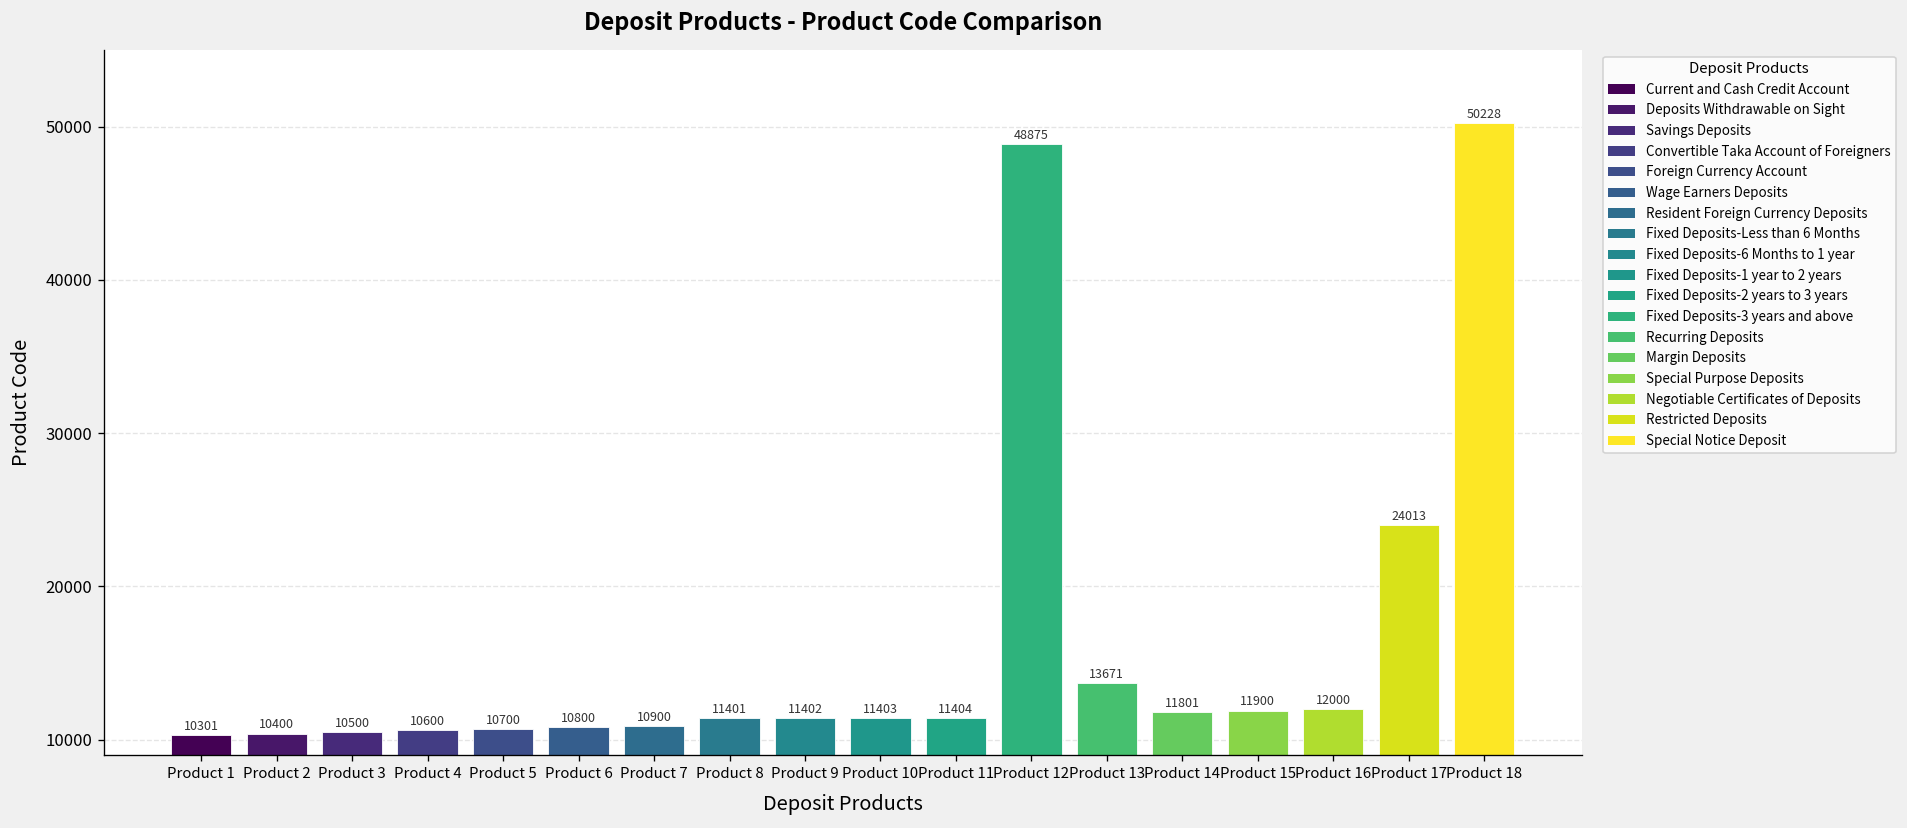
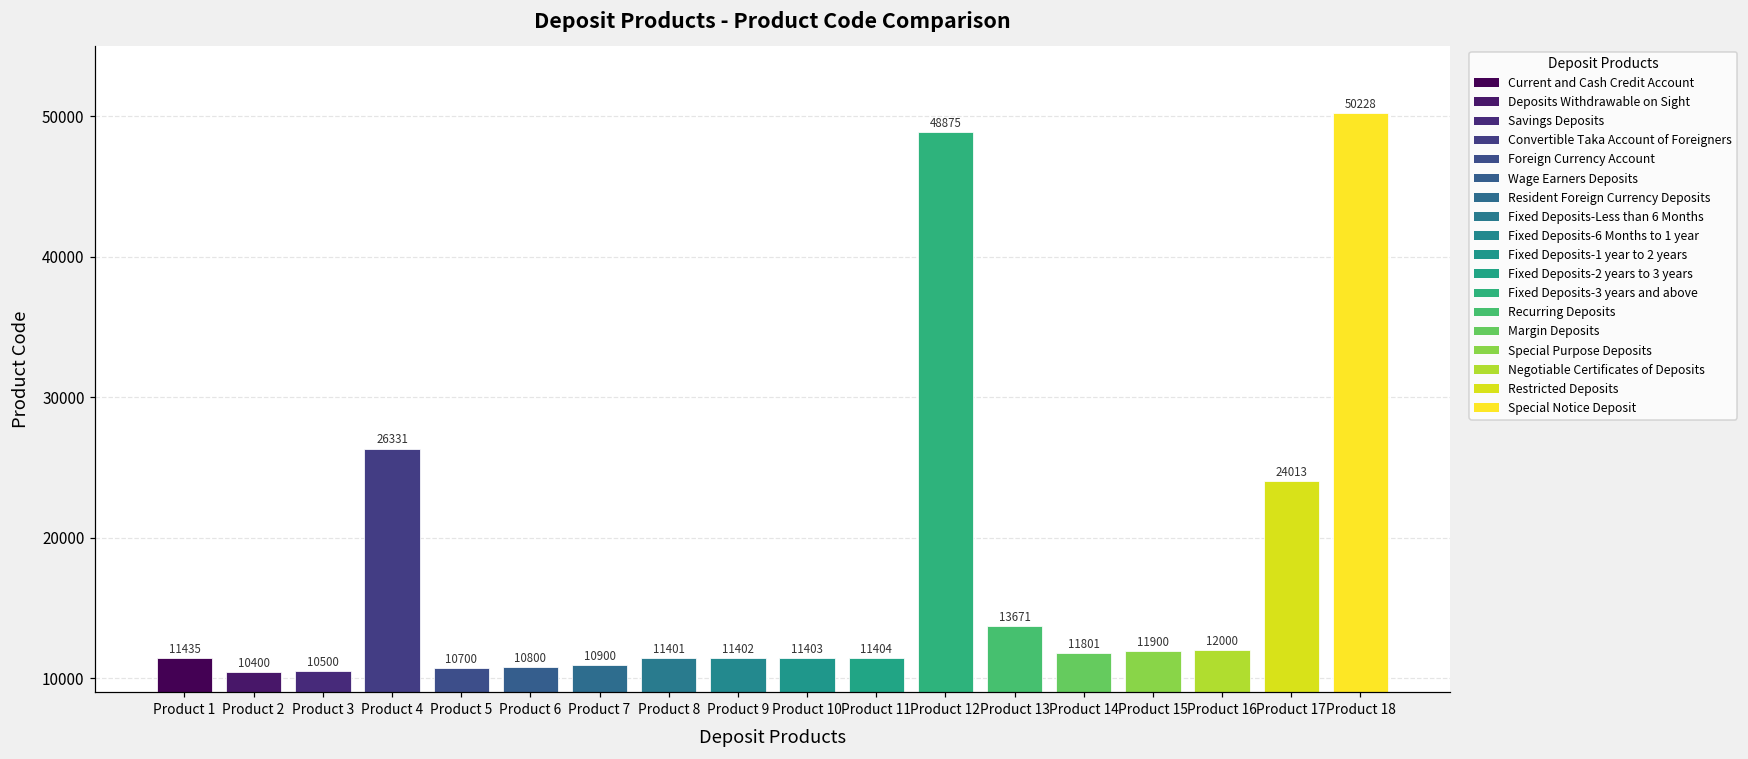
Product 1: 10301 -> 11435
Product 4: 10600 -> 26331
